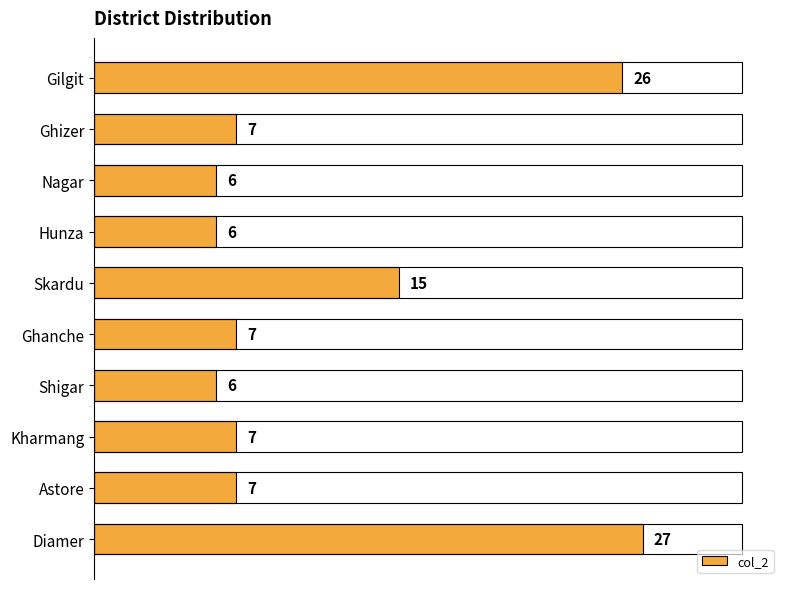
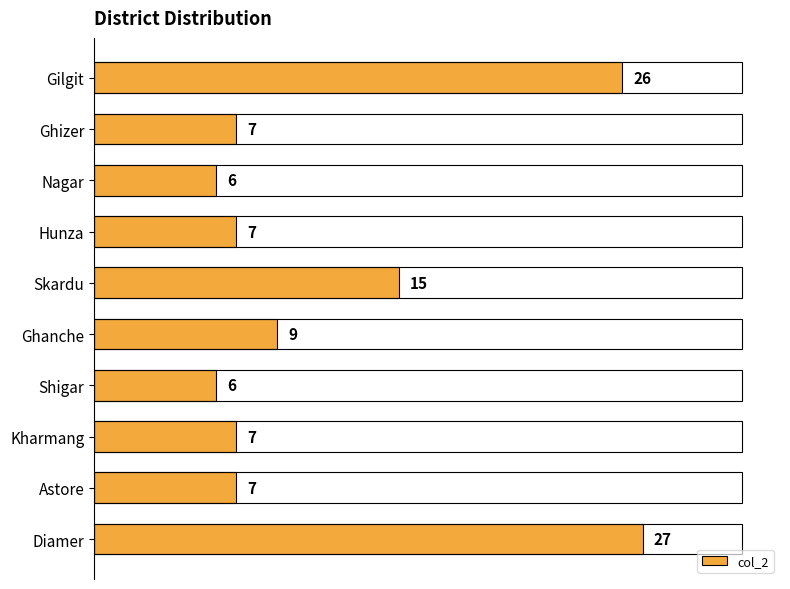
Hunza: 6 -> 7
Ghanche: 7 -> 9
